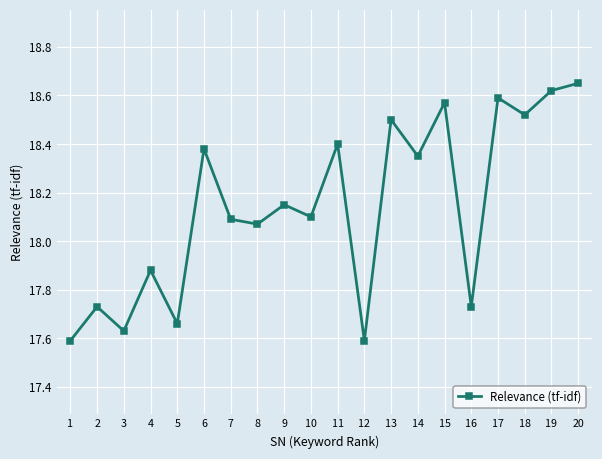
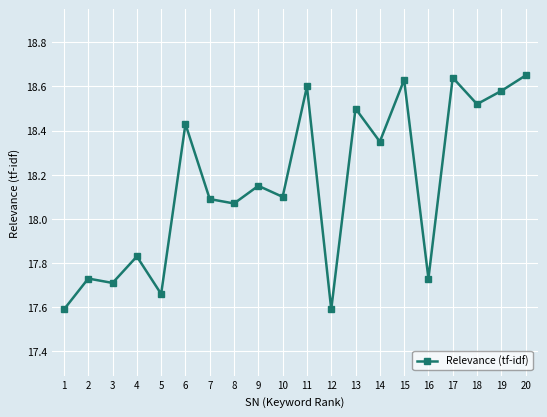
3: 17.63 -> 17.71
4: 17.88 -> 17.83
6: 18.38 -> 18.43
11: 18.4 -> 18.6
15: 18.57 -> 18.63
17: 18.59 -> 18.64
19: 18.62 -> 18.58
